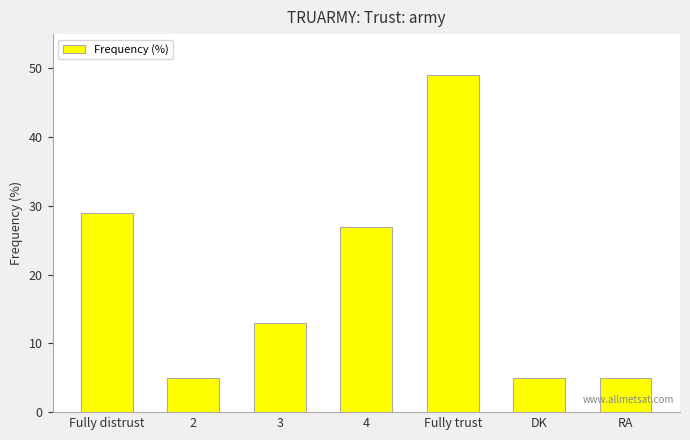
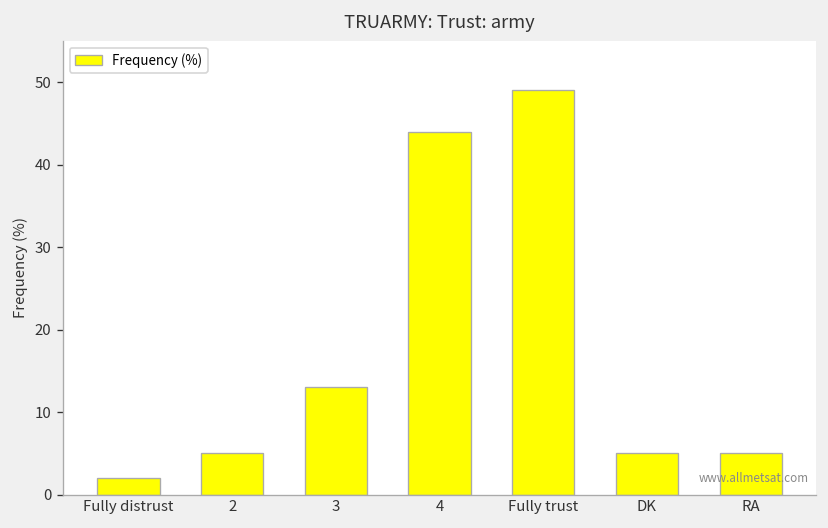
Fully distrust: 29 -> 2
4: 27 -> 44
